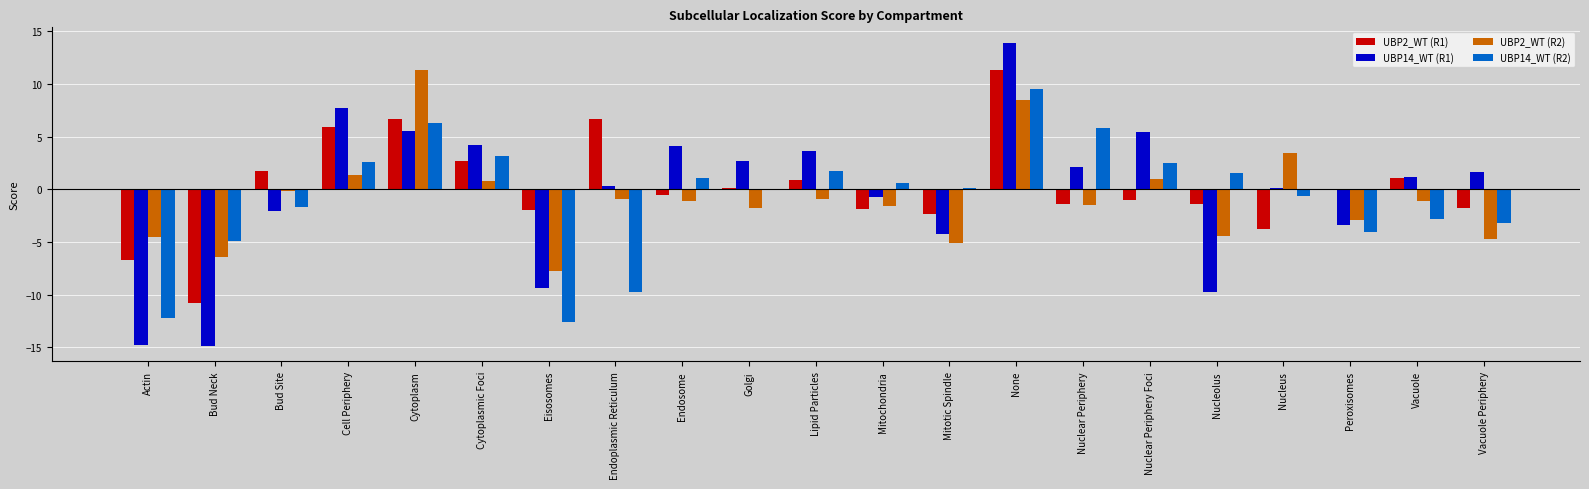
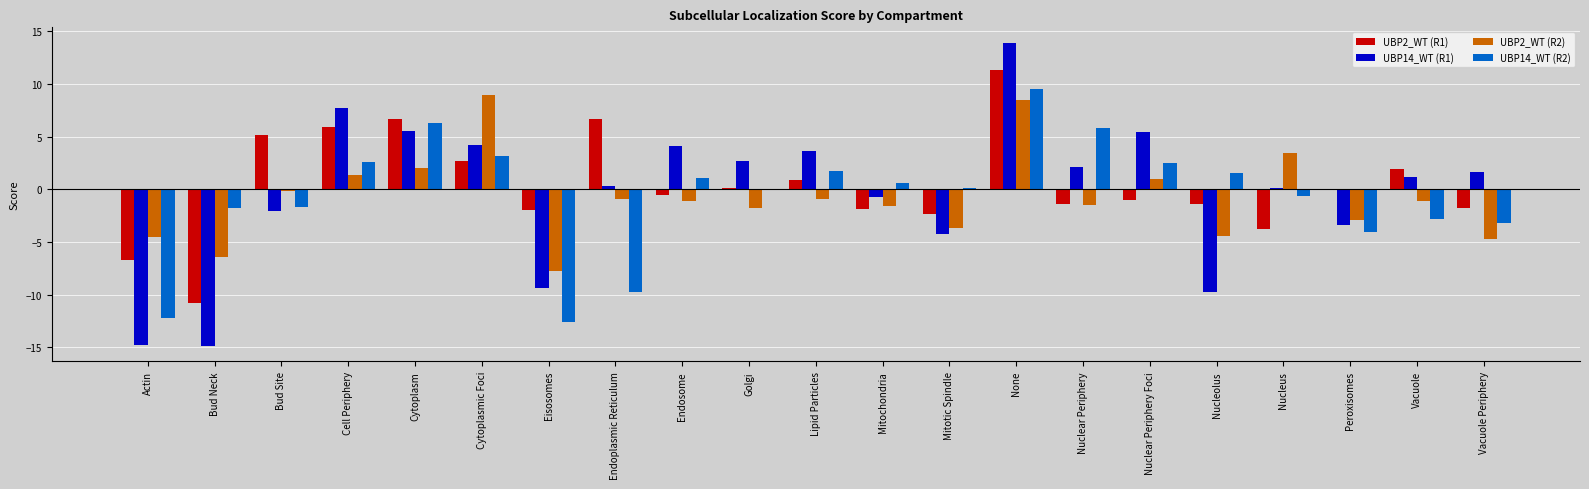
UBP14_WT (R2), Bud Neck: -5.0 -> -1.8
UBP2_WT (R1), Bud Site: 1.7 -> 5.1
UBP2_WT (R2), Cytoplasm: 11.3 -> 2.0
UBP2_WT (R2), Cytoplasmic Foci: 0.8 -> 8.9
UBP2_WT (R2), Mitotic Spindle: -5.1 -> -3.7
UBP2_WT (R1), Vacuole: 1.1 -> 2.0
